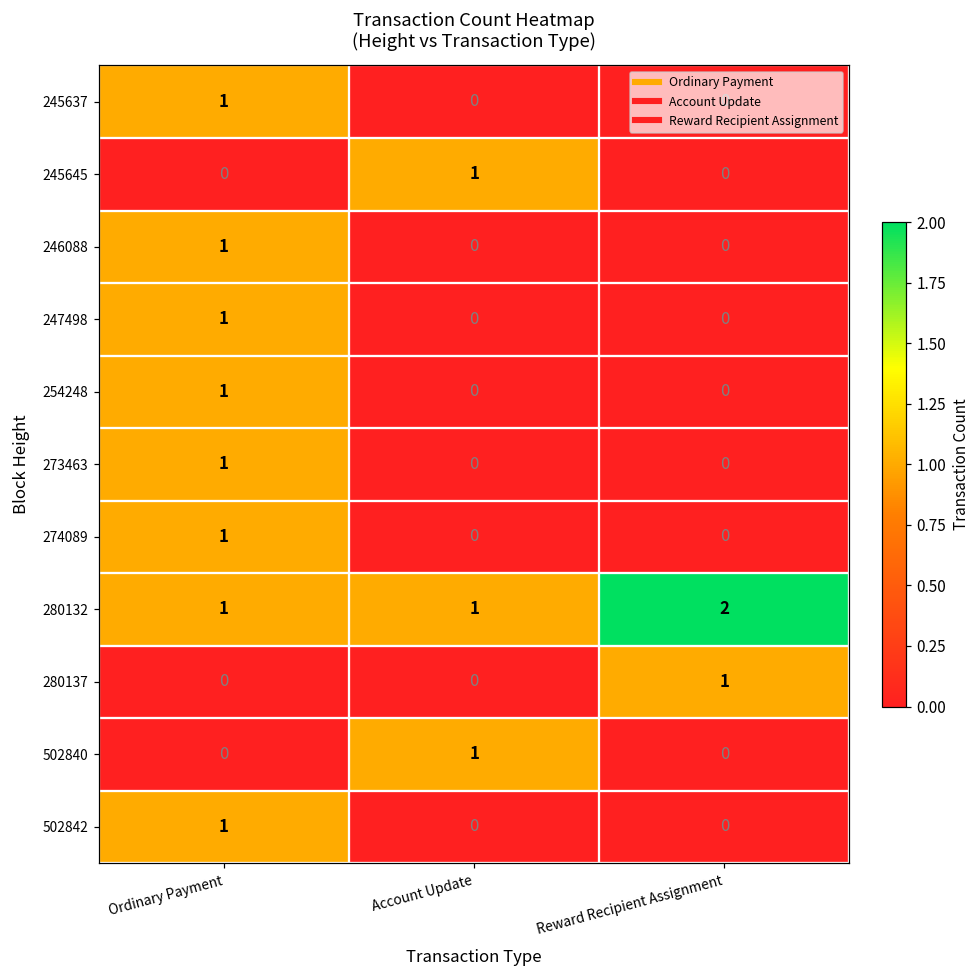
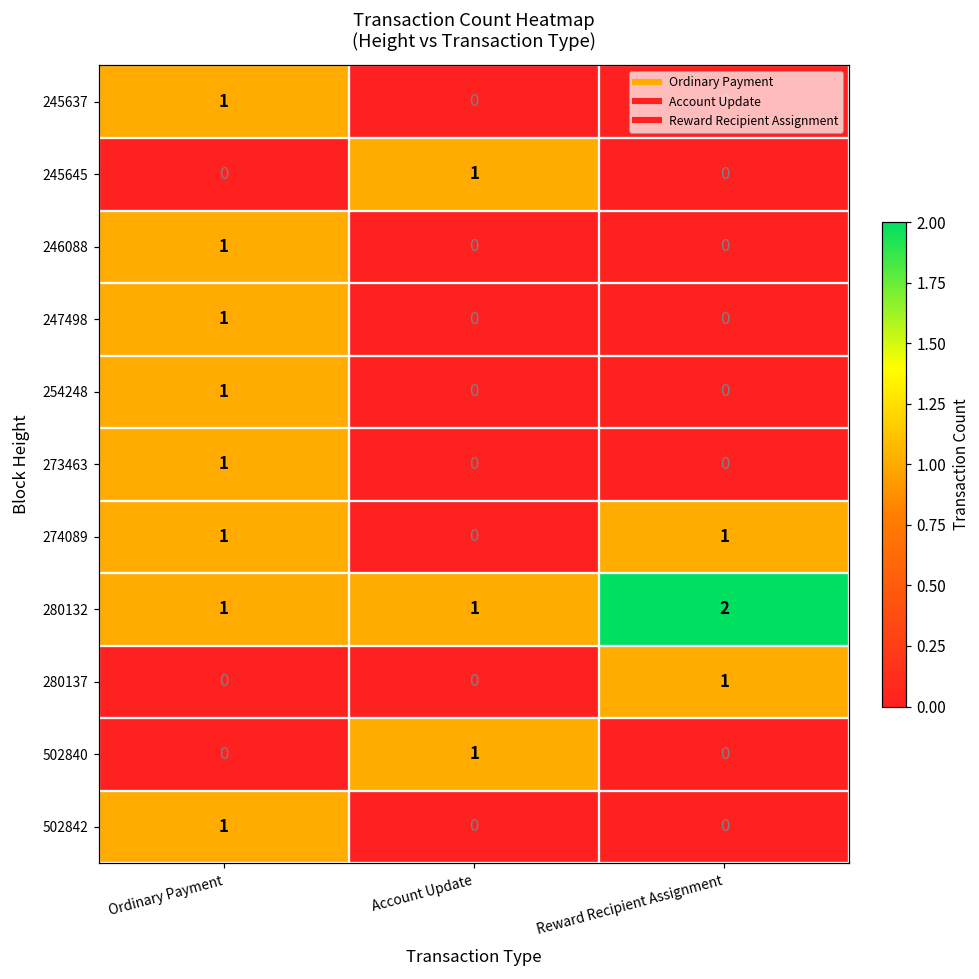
274089, Reward Recipient Assignment: 0 -> 1
